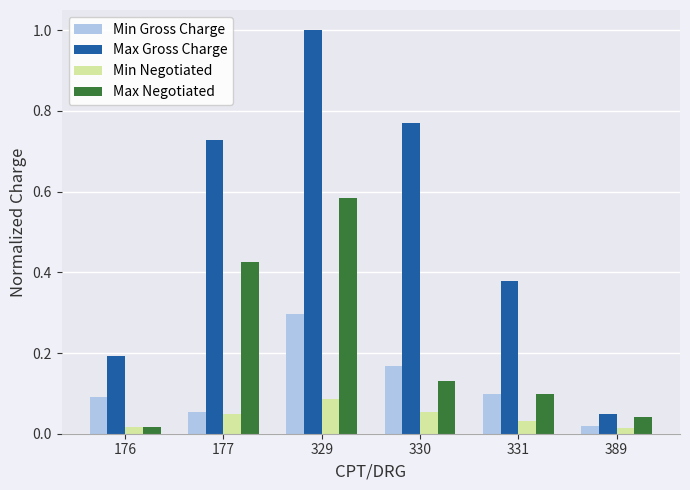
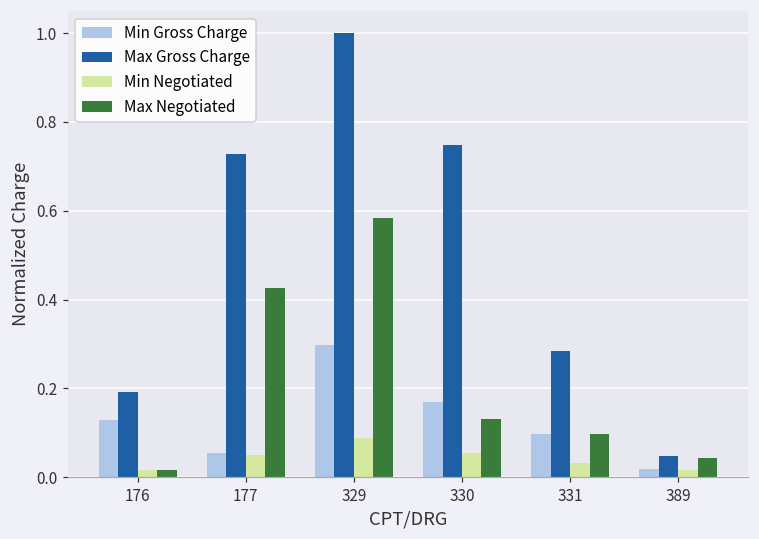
Min Gross Charge, 176: 0.09 -> 0.13
Max Gross Charge, 330: 0.77 -> 0.75
Max Gross Charge, 331: 0.38 -> 0.29
